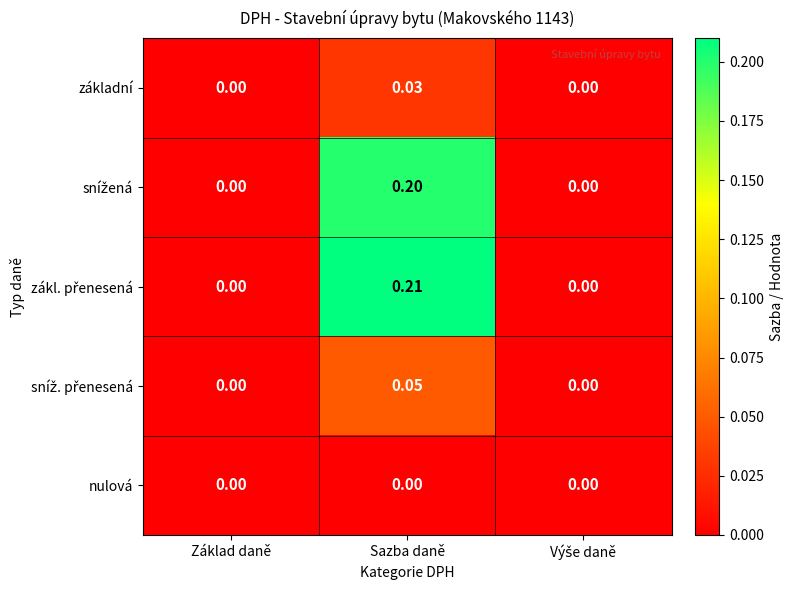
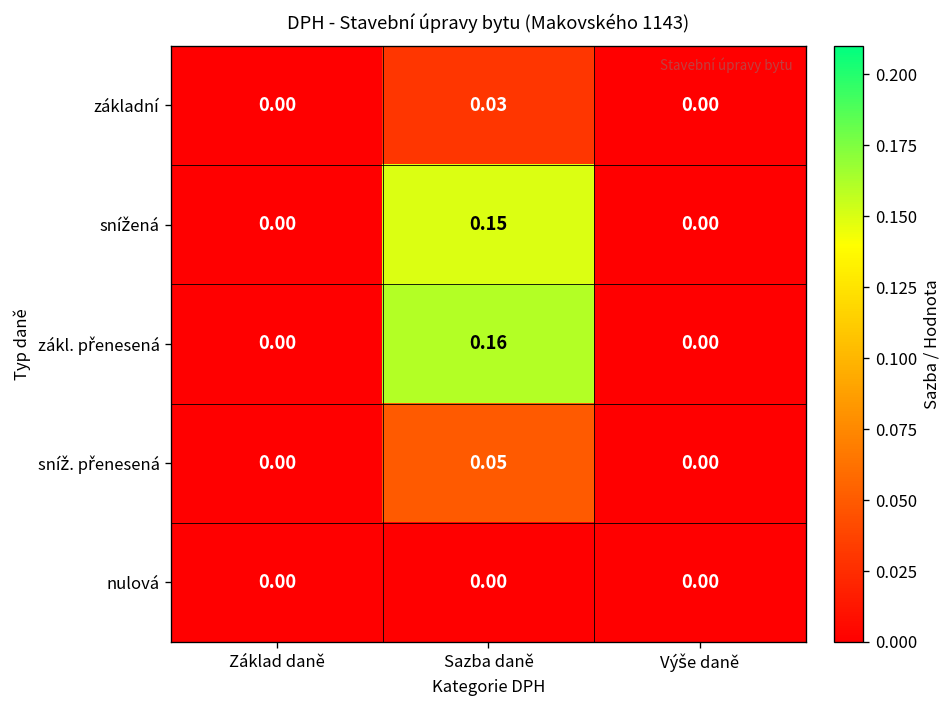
snížená, Sazba daně: 0.20 -> 0.15
zákl. přenesená, Sazba daně: 0.21 -> 0.16
